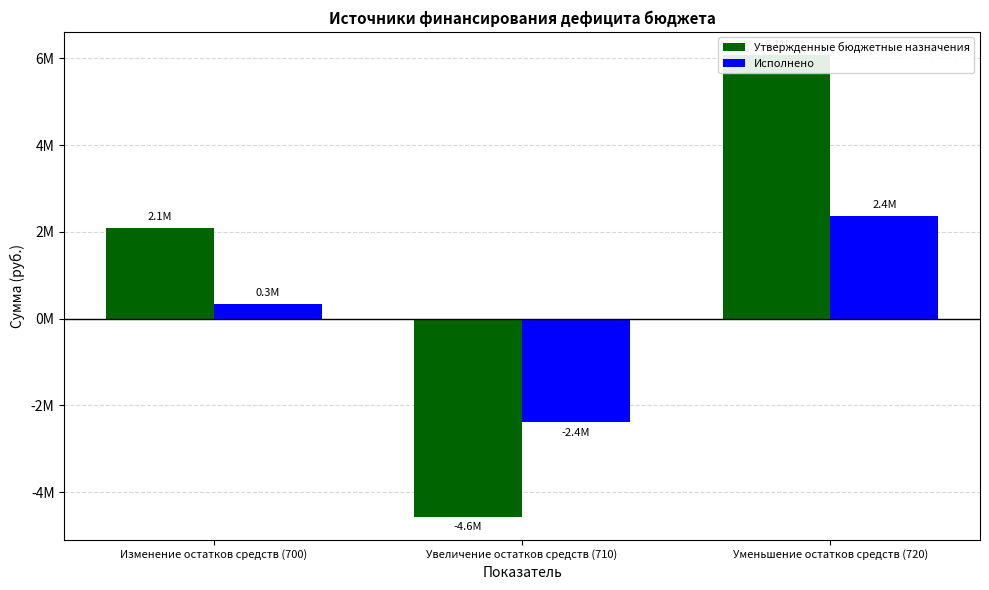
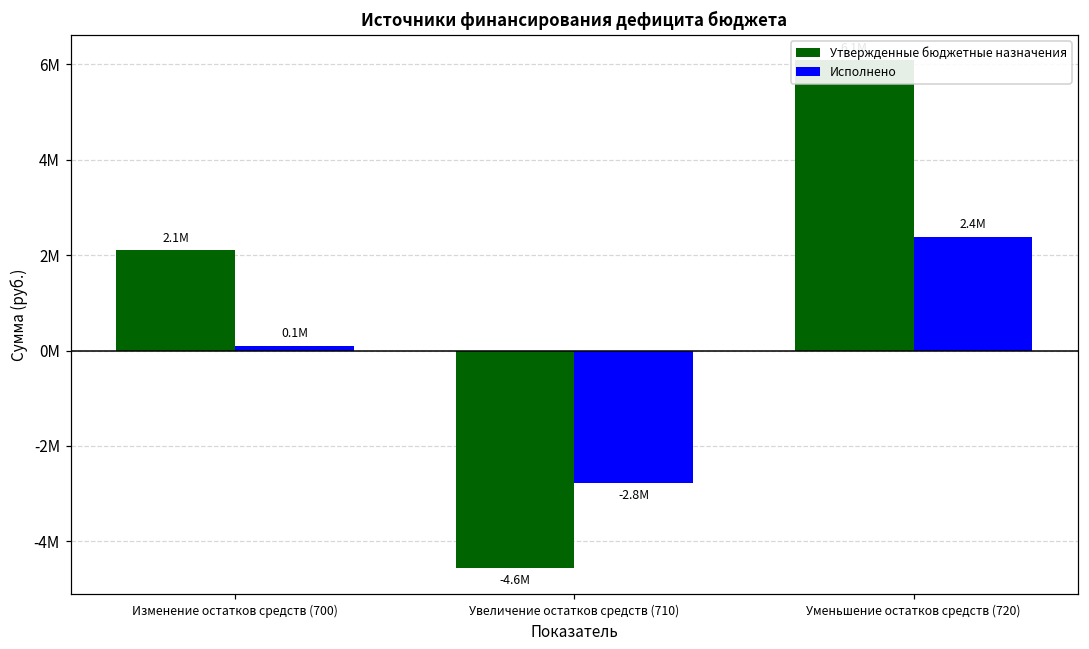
Исполнено, Изменение остатков средств (700): 0.3M -> 0.1M
Исполнено, Увеличение остатков средств (710): -2.4M -> -2.8M
